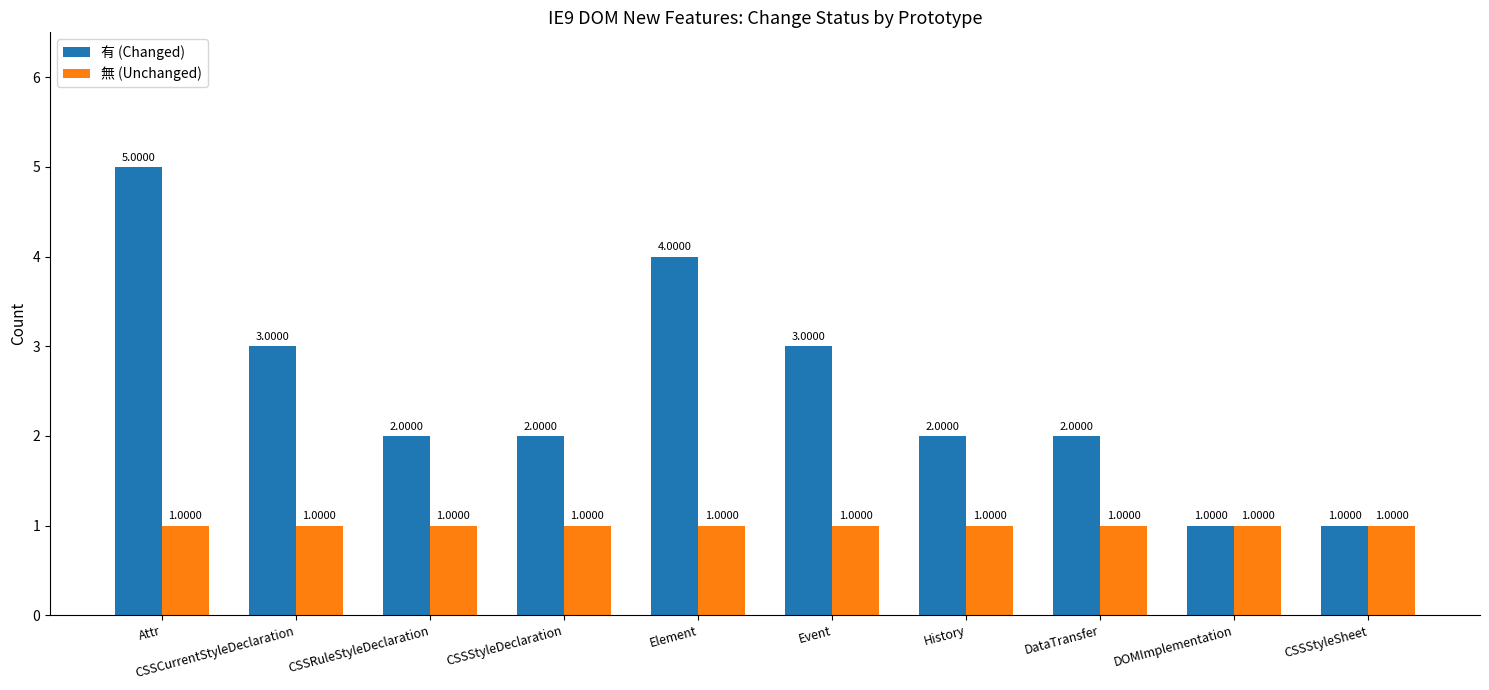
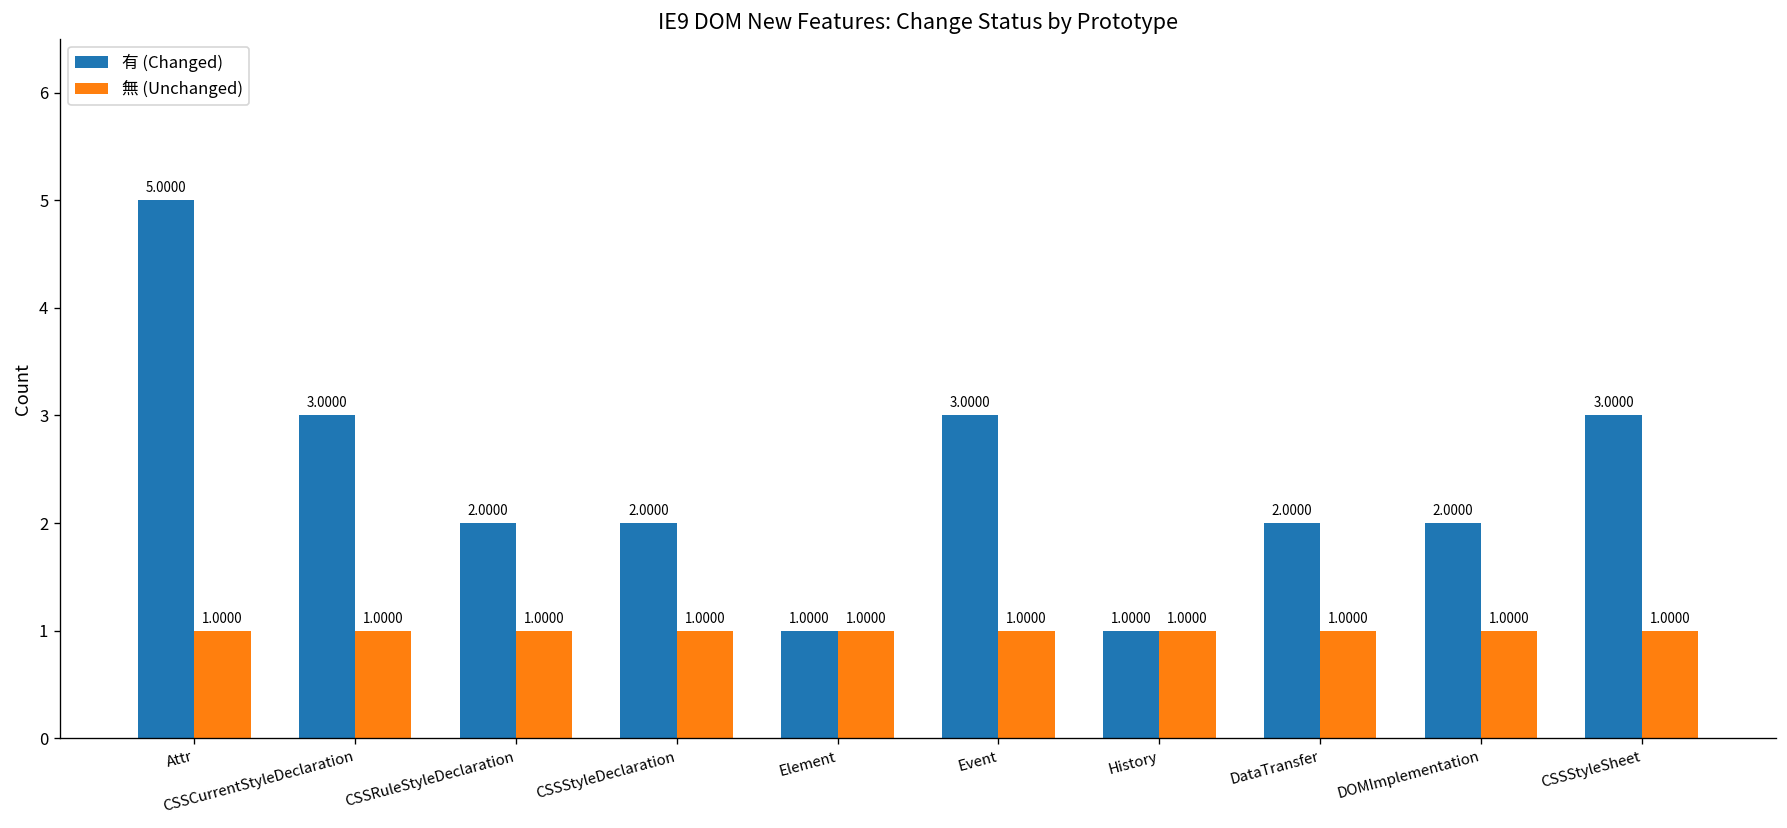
有 (Changed), Element: 4.0000 -> 1.0000
有 (Changed), History: 2.0000 -> 1.0000
有 (Changed), DOMImplementation: 1.0000 -> 2.0000
有 (Changed), CSSStyleSheet: 1.0000 -> 3.0000
